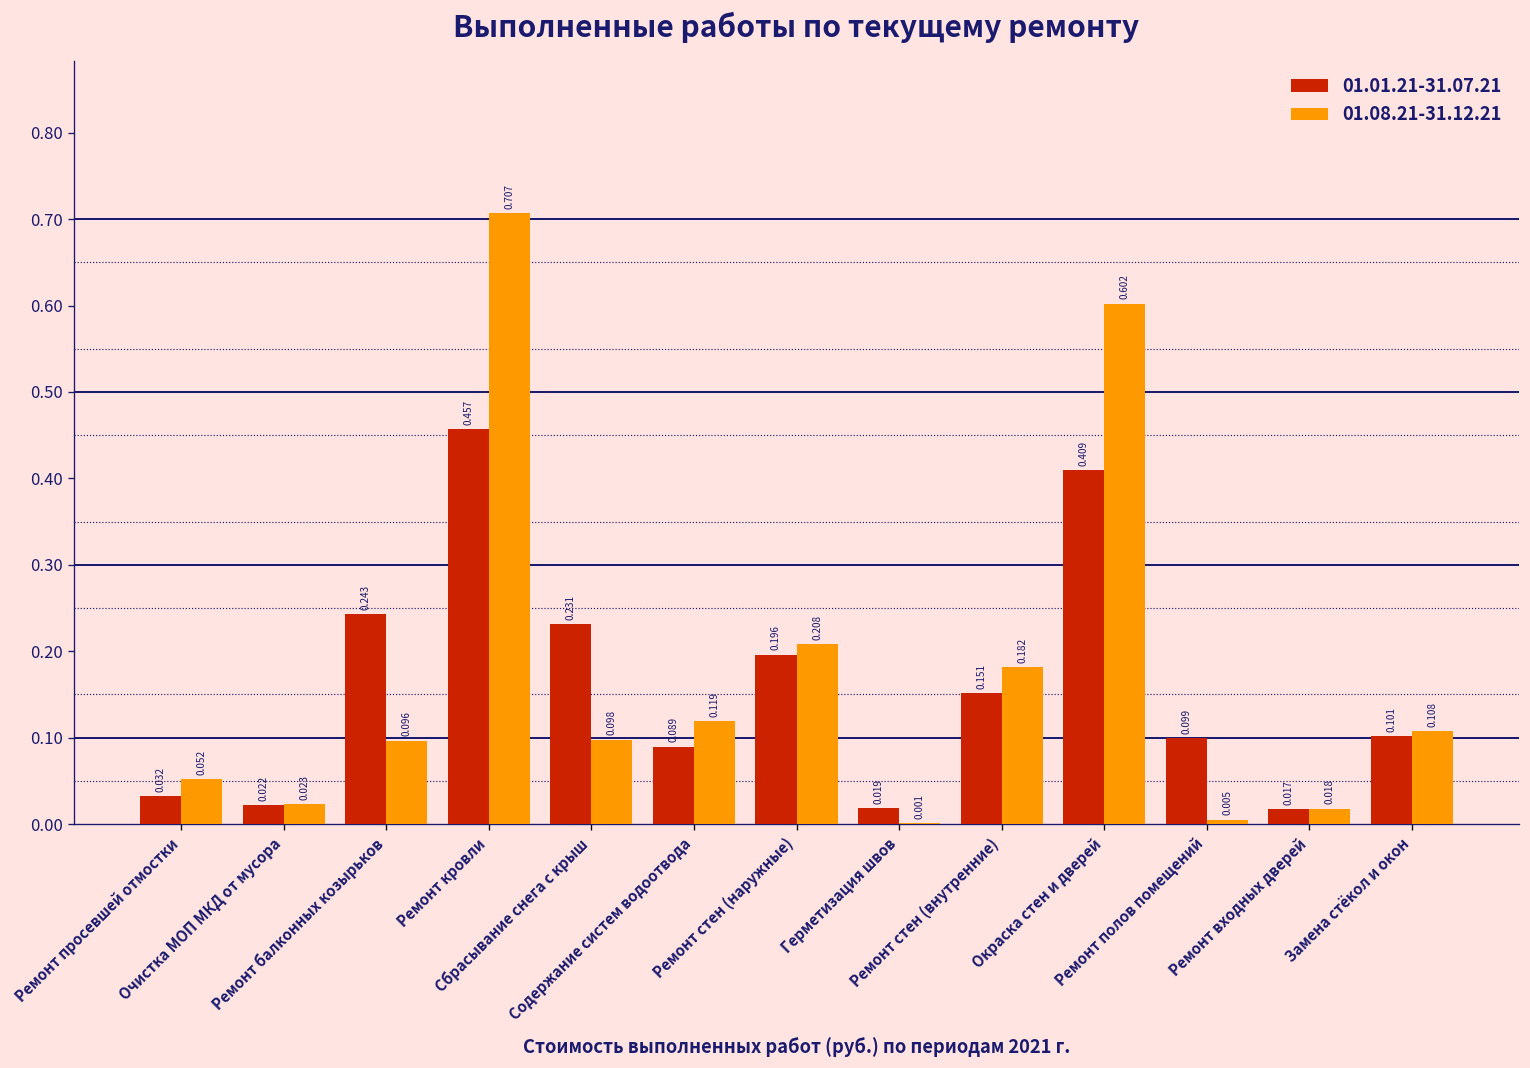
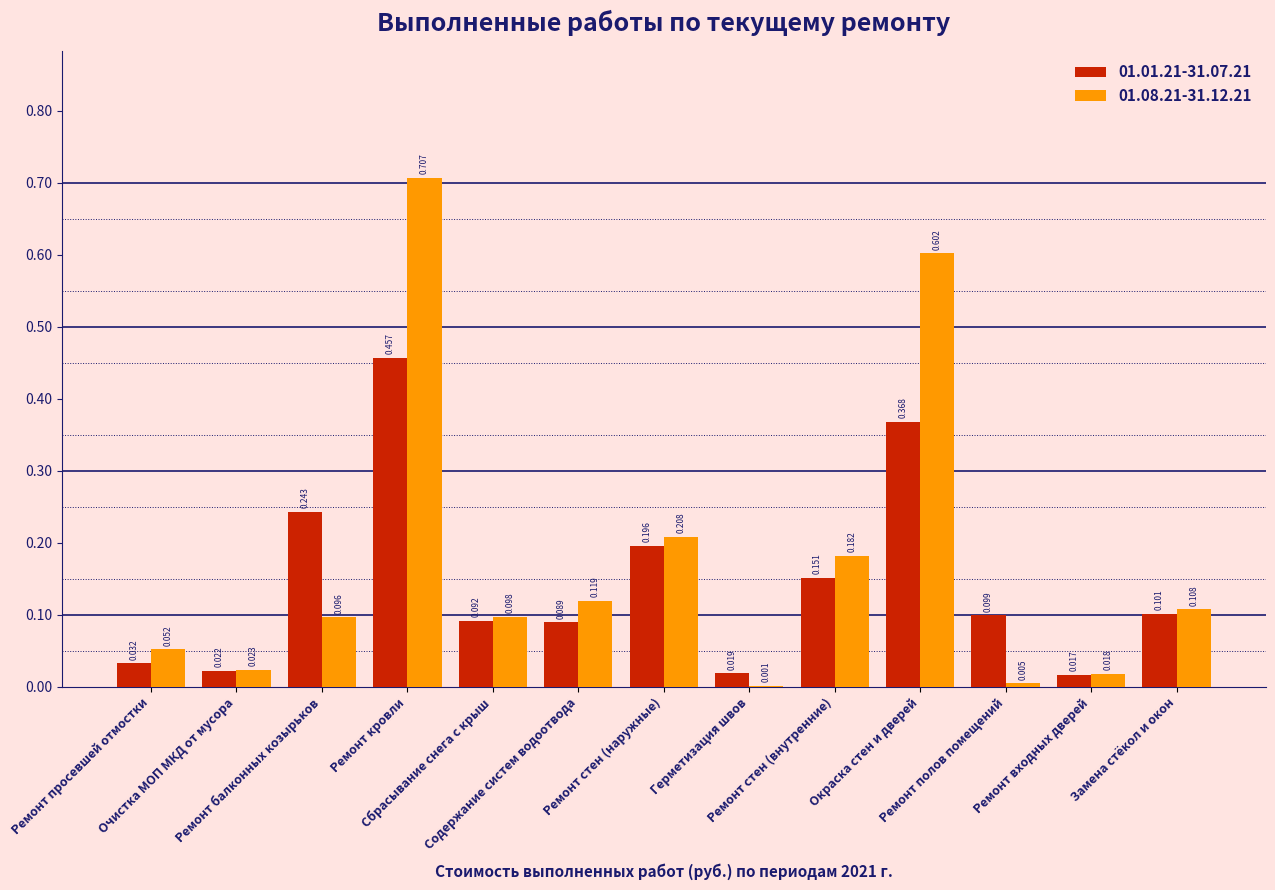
01.01.21-31.07.21, Сбрасывание снега с крыш: 0.231 -> 0.092
01.01.21-31.07.21, Окраска стен и дверей: 0.409 -> 0.368
